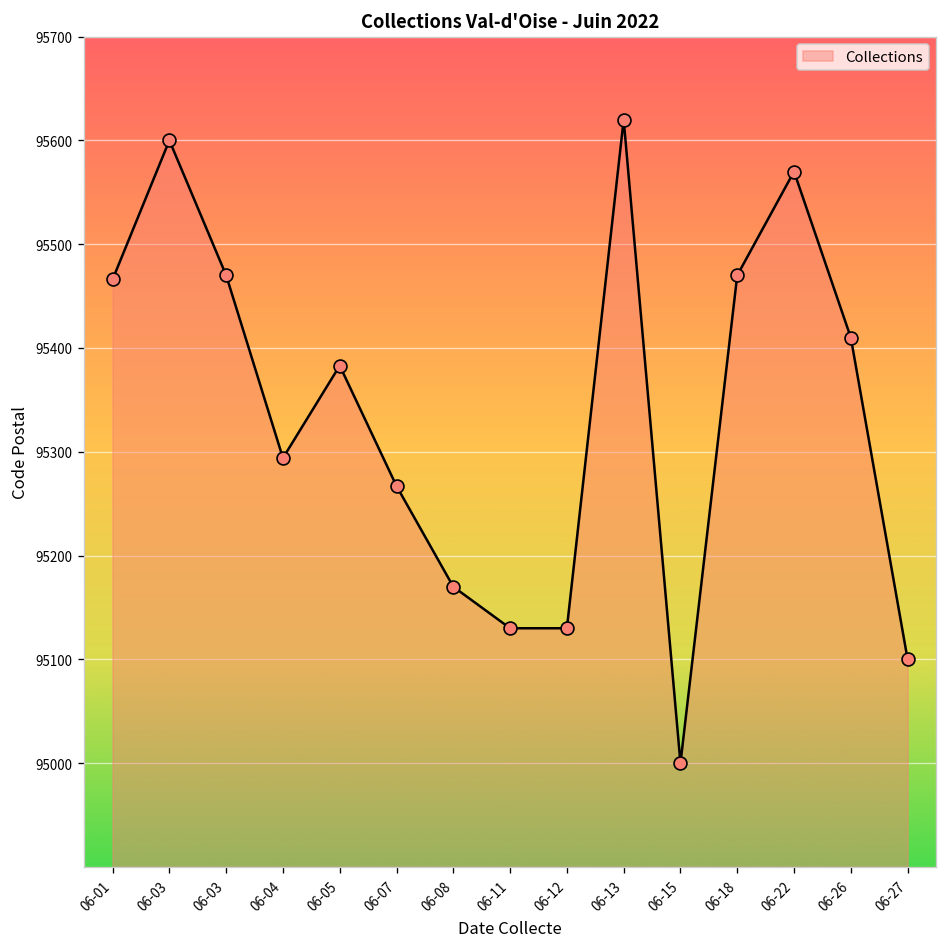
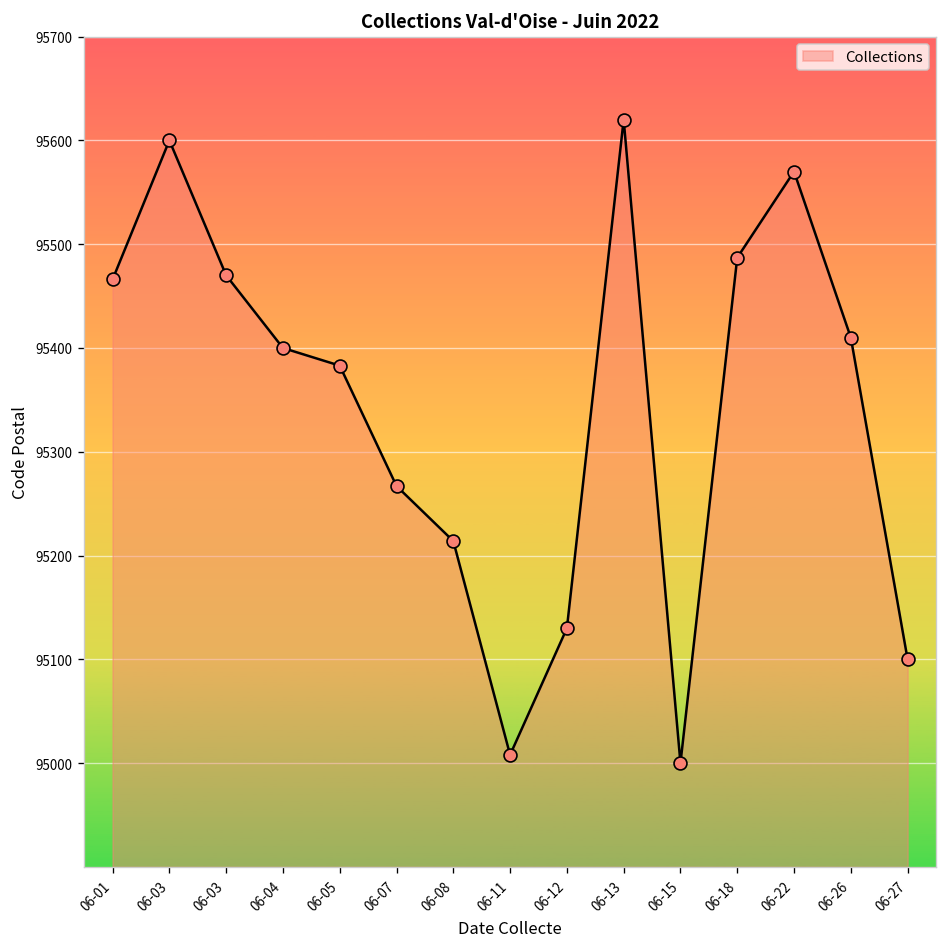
06-04: 95290 -> 95400
06-08: 95170 -> 95210
06-11: 95130 -> 95010
06-18: 95470 -> 95490
